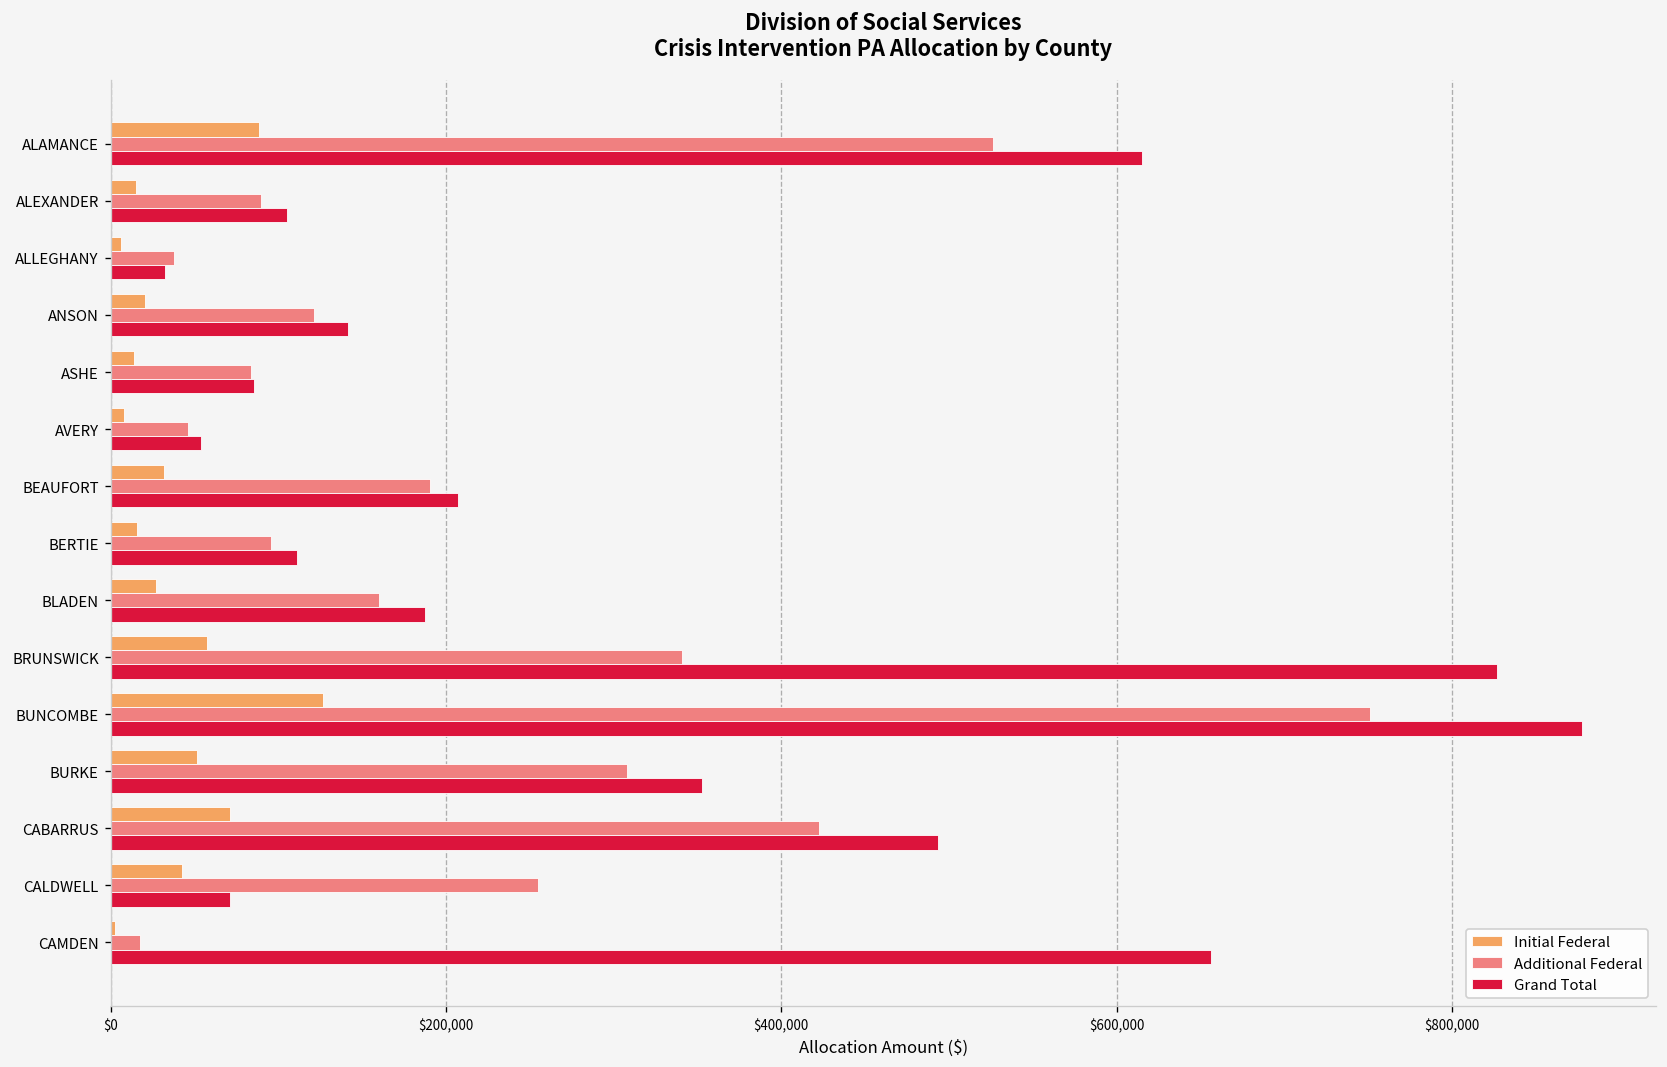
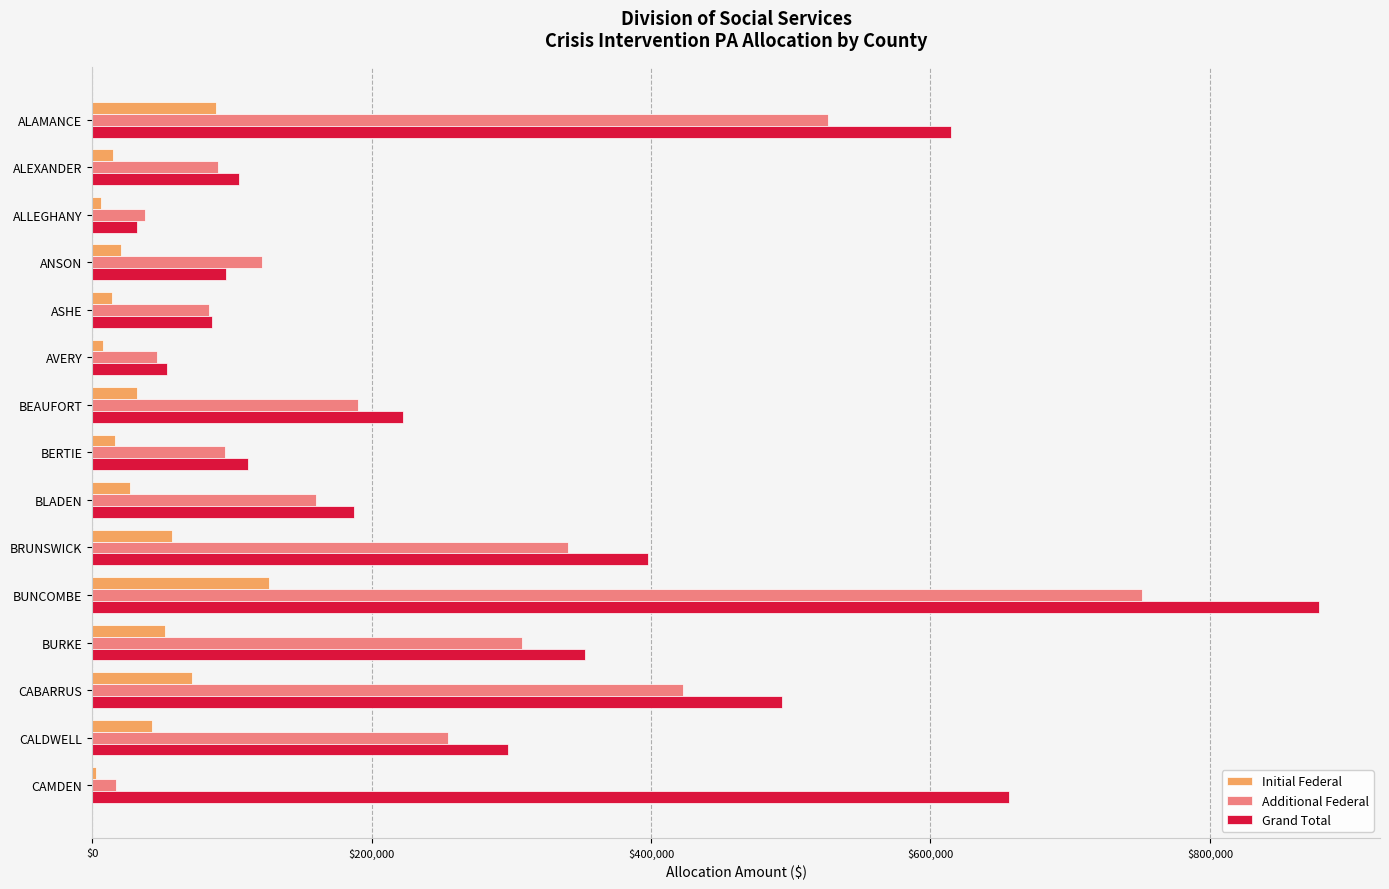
Grand Total, ANSON: $142,000 -> $96,000
Grand Total, BEAUFORT: $207,000 -> $223,000
Grand Total, BRUNSWICK: $827,000 -> $398,000
Grand Total, CALDWELL: $71,000 -> $298,000
